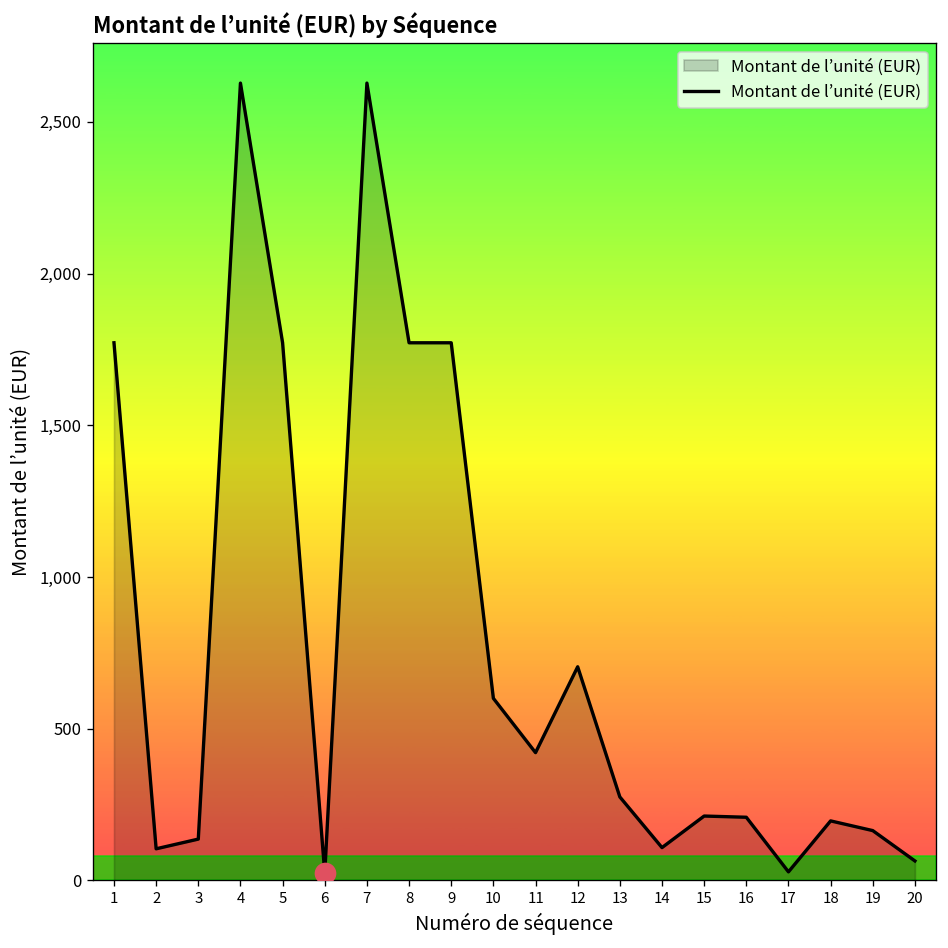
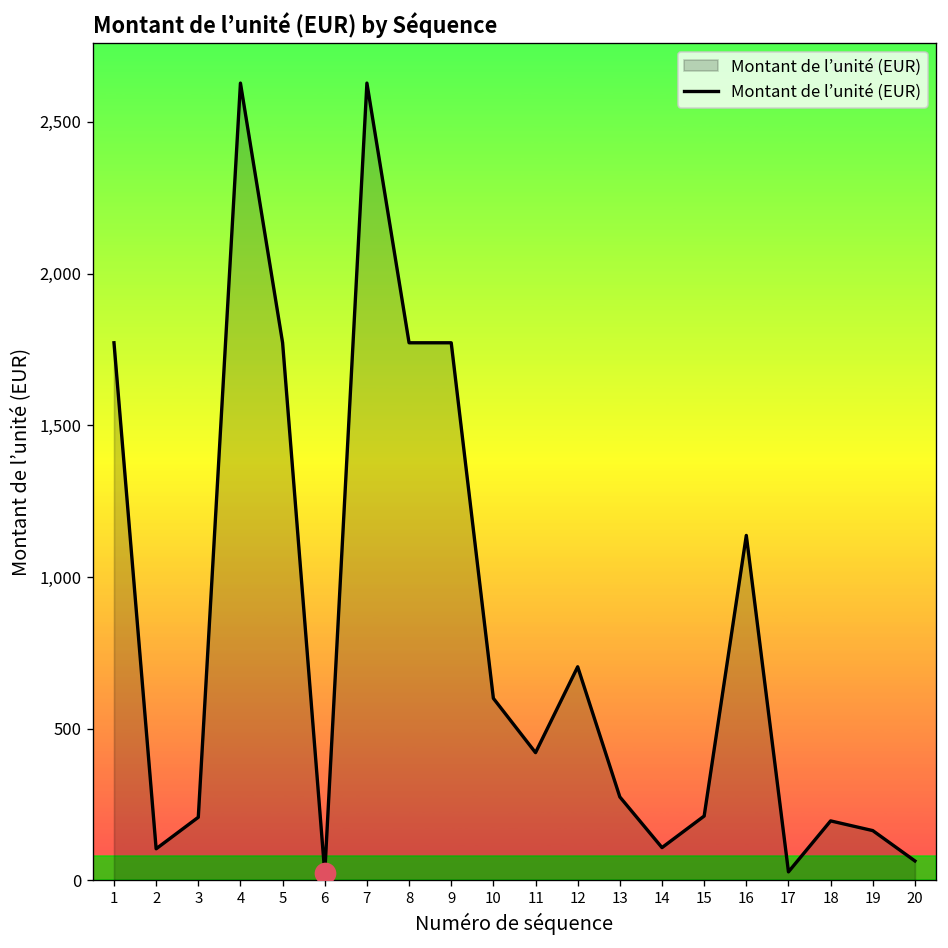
Montant de l’unité (EUR), 3: 140 -> 210
Montant de l’unité (EUR), 16: 210 -> 1,140
